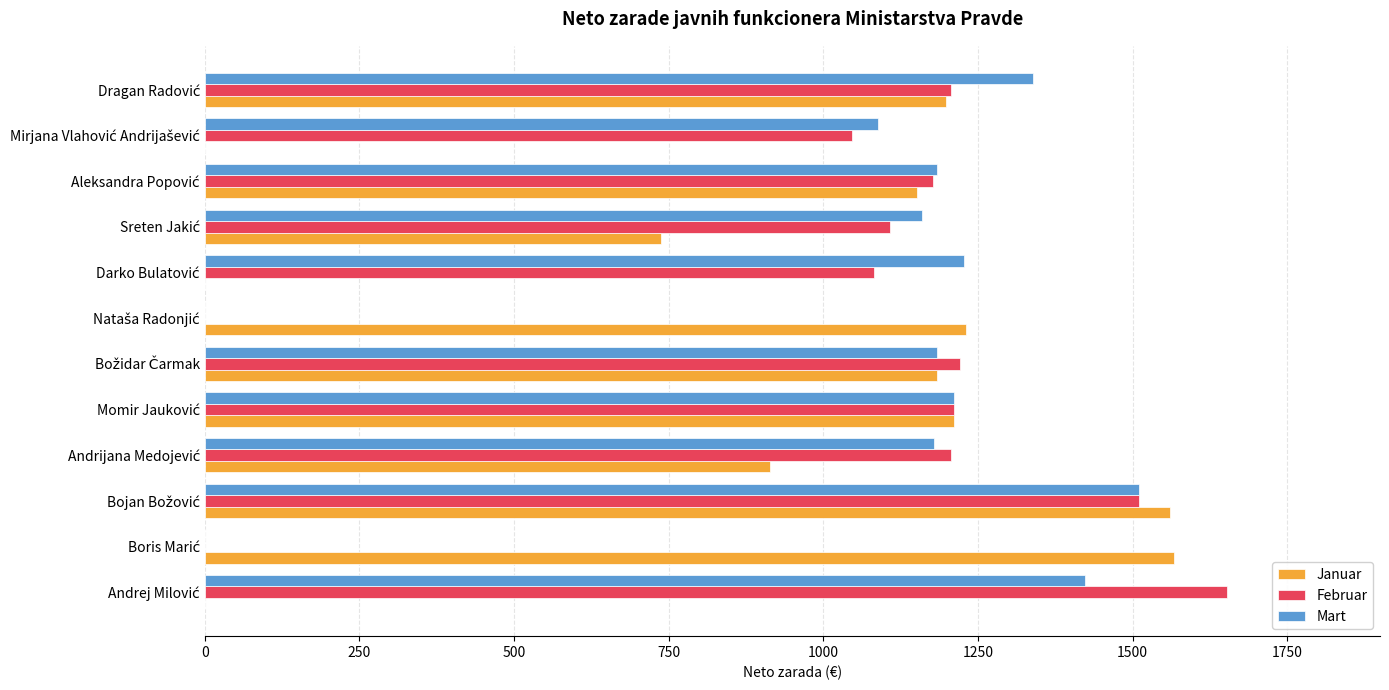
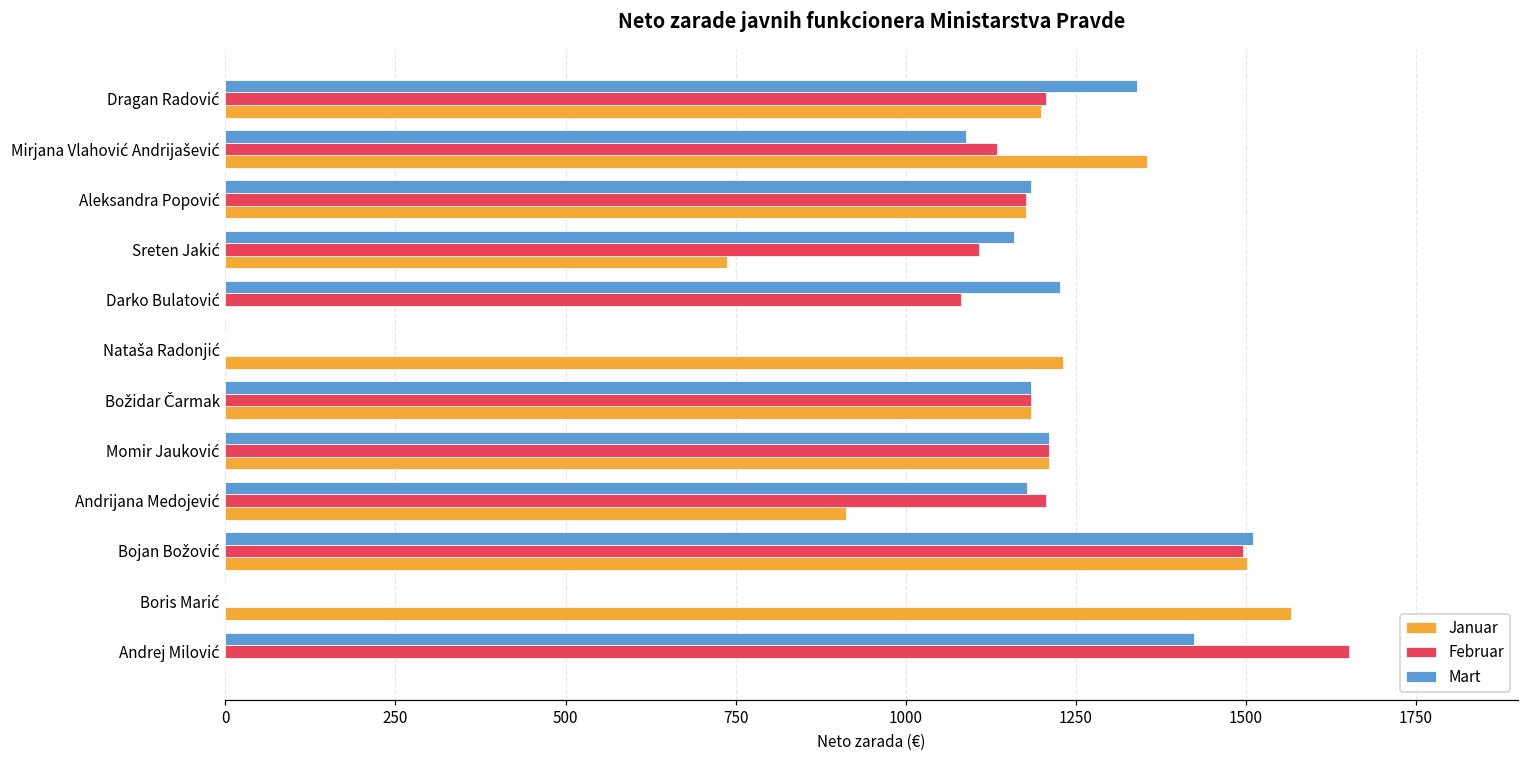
Februar, Mirjana Vlahović Andrijašević: 1050 -> 1130
Januar, Mirjana Vlahović Andrijašević: 0 -> 1360
Januar, Aleksandra Popović: 1150 -> 1180
Februar, Božidar Čarmak: 1220 -> 1180
Februar, Bojan Božović: 1510 -> 1500
Januar, Bojan Božović: 1560 -> 1500
